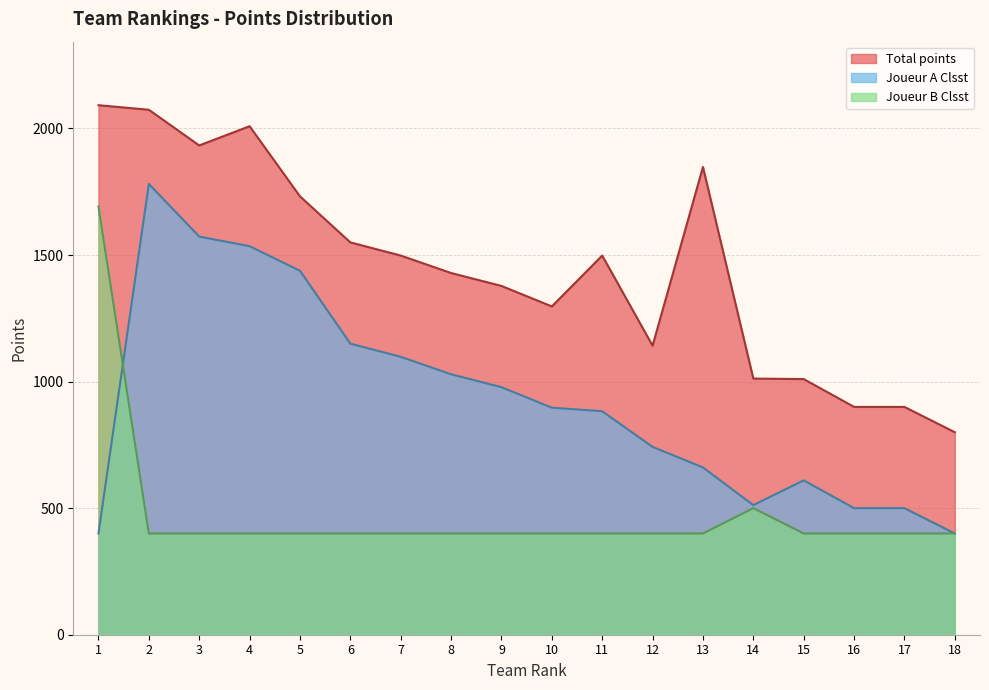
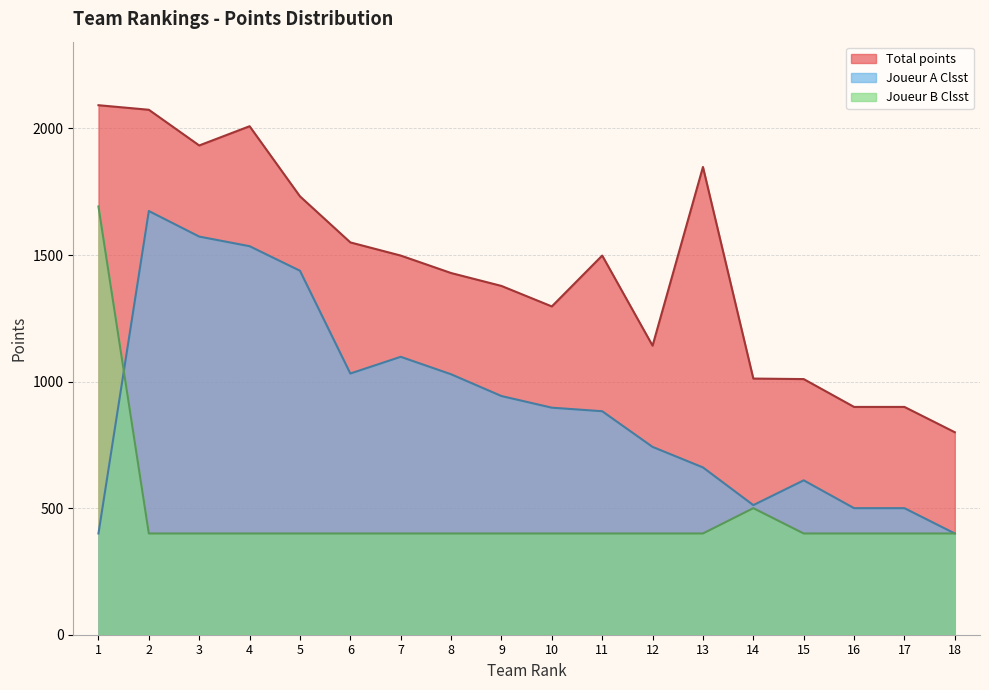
Joueur A Clsst, 2: 1780 -> 1670
Joueur A Clsst, 6: 1150 -> 1030
Joueur A Clsst, 9: 980 -> 940
